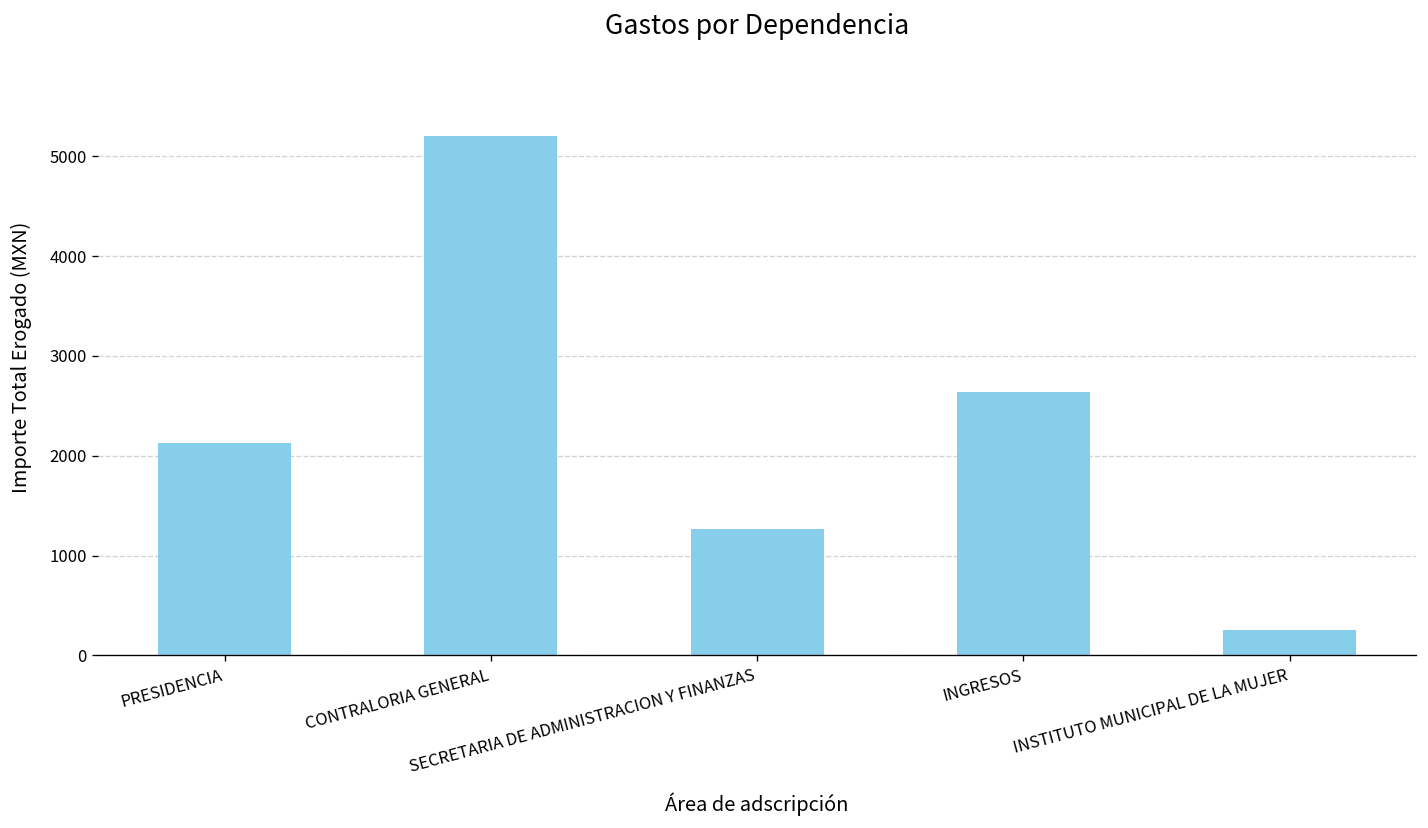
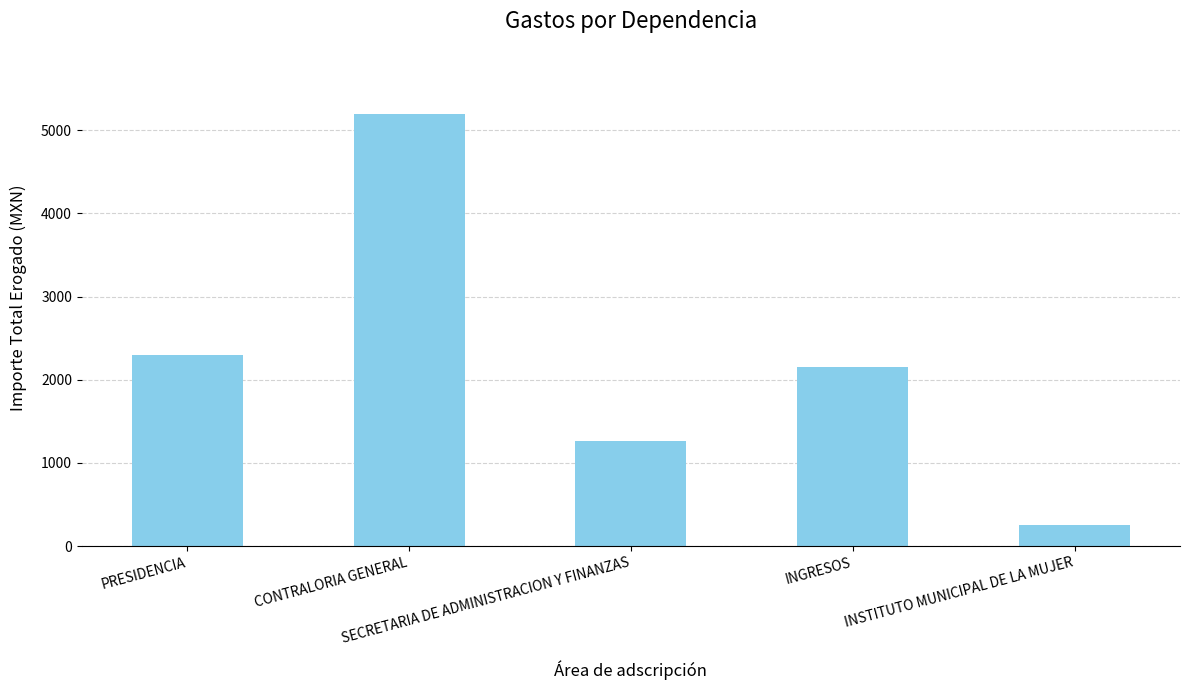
PRESIDENCIA: 2100 -> 2300
INGRESOS: 2600 -> 2200
